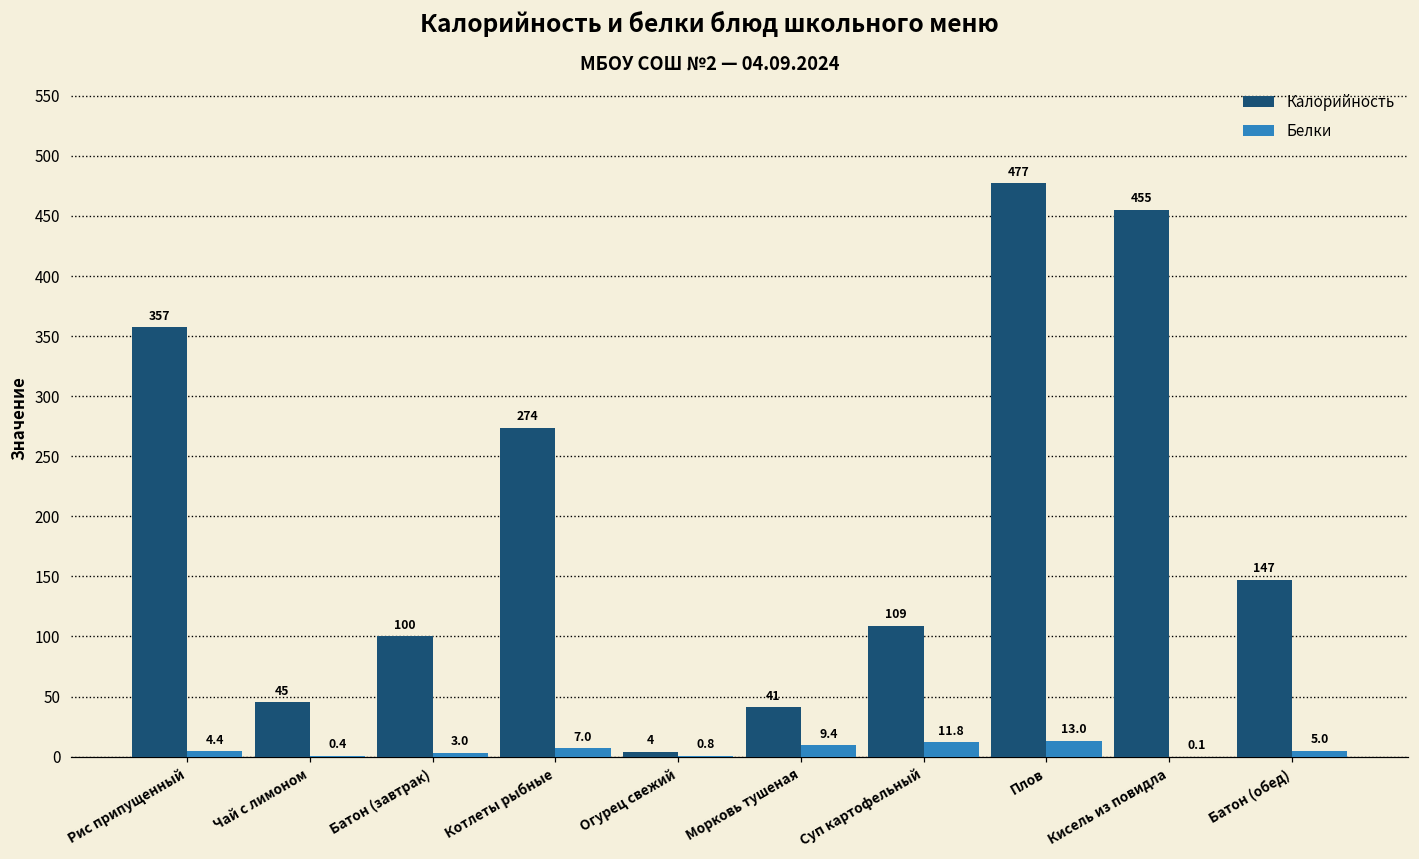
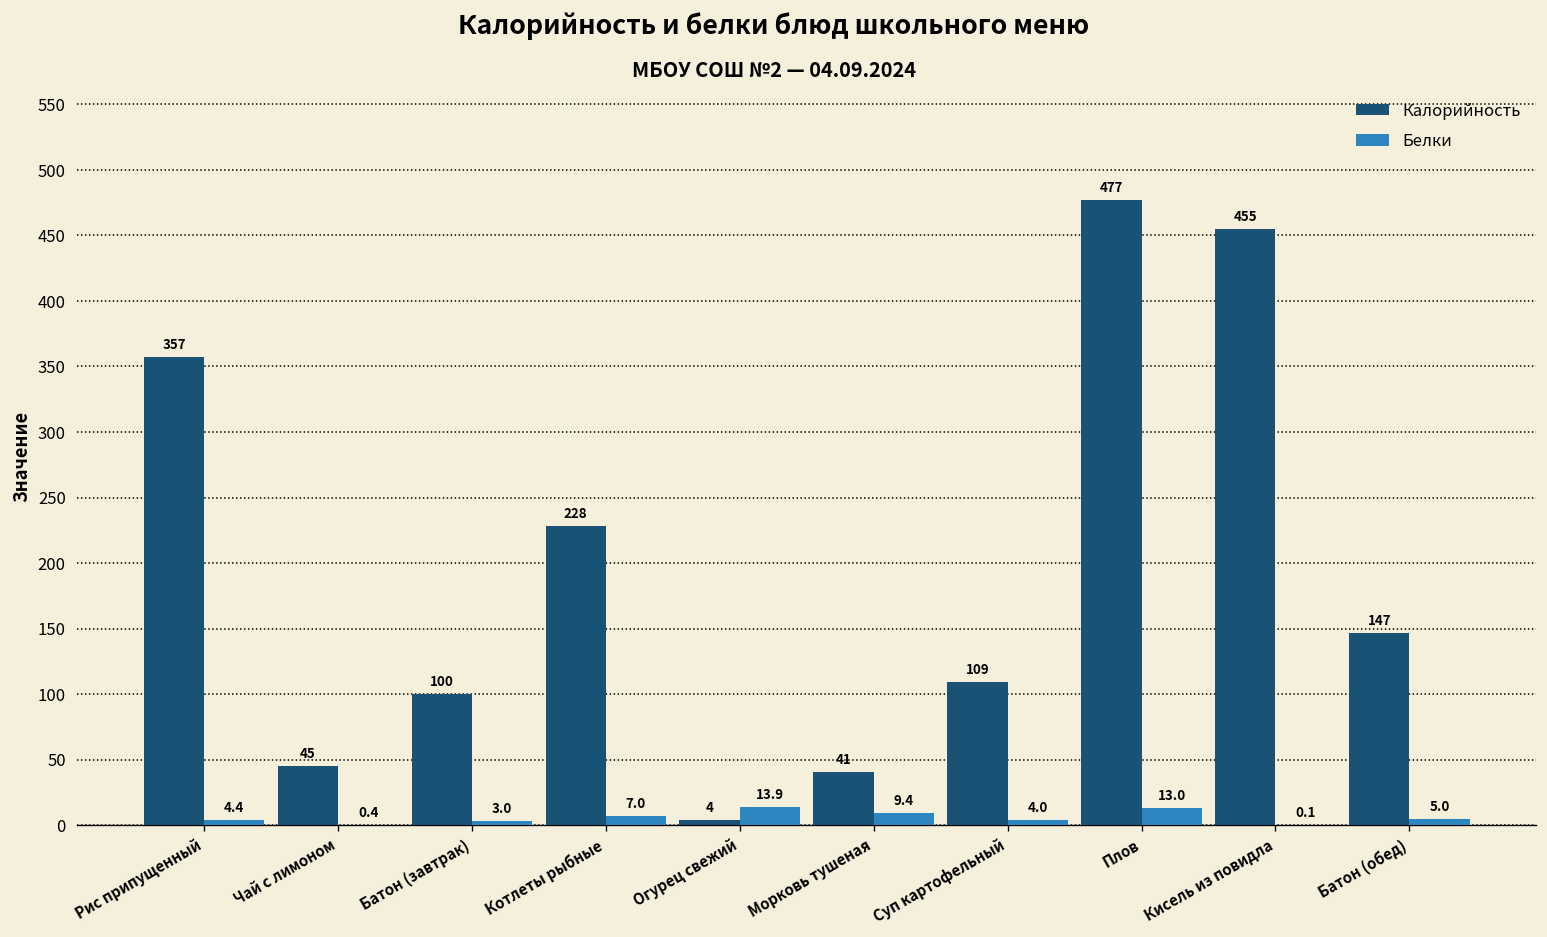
Калорийность, Котлеты рыбные: 274 -> 228
Белки, Огурец свежий: 0.8 -> 13.9
Белки, Суп картофельный: 11.8 -> 4.0
